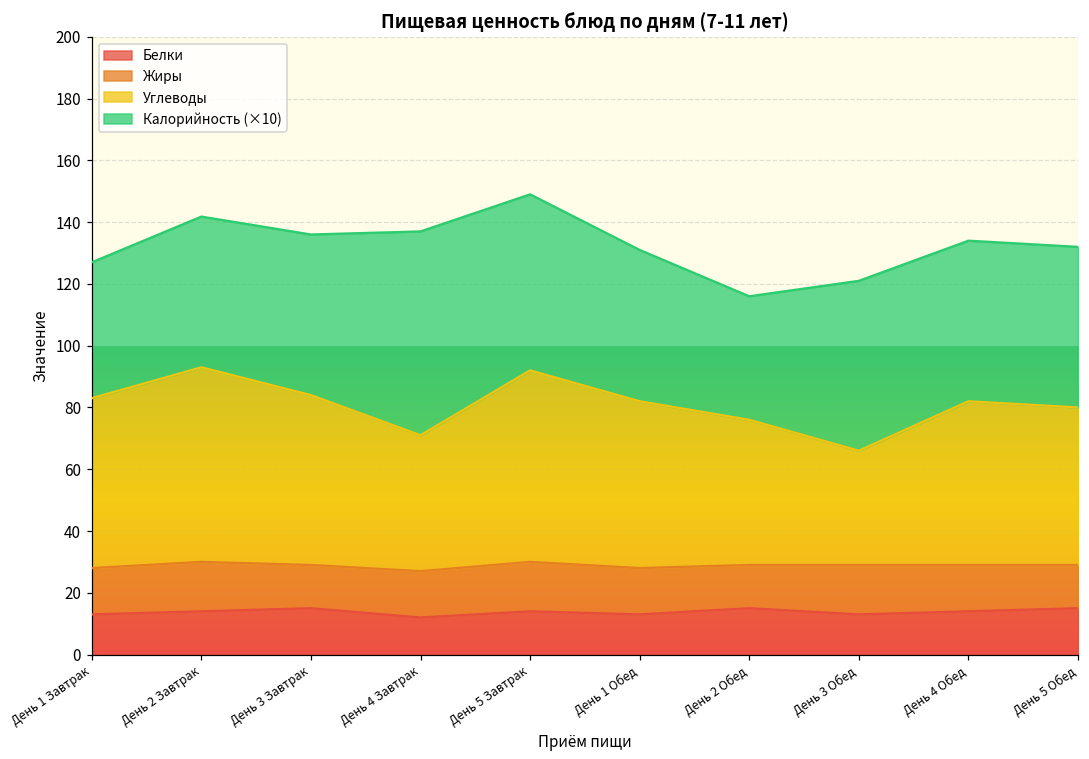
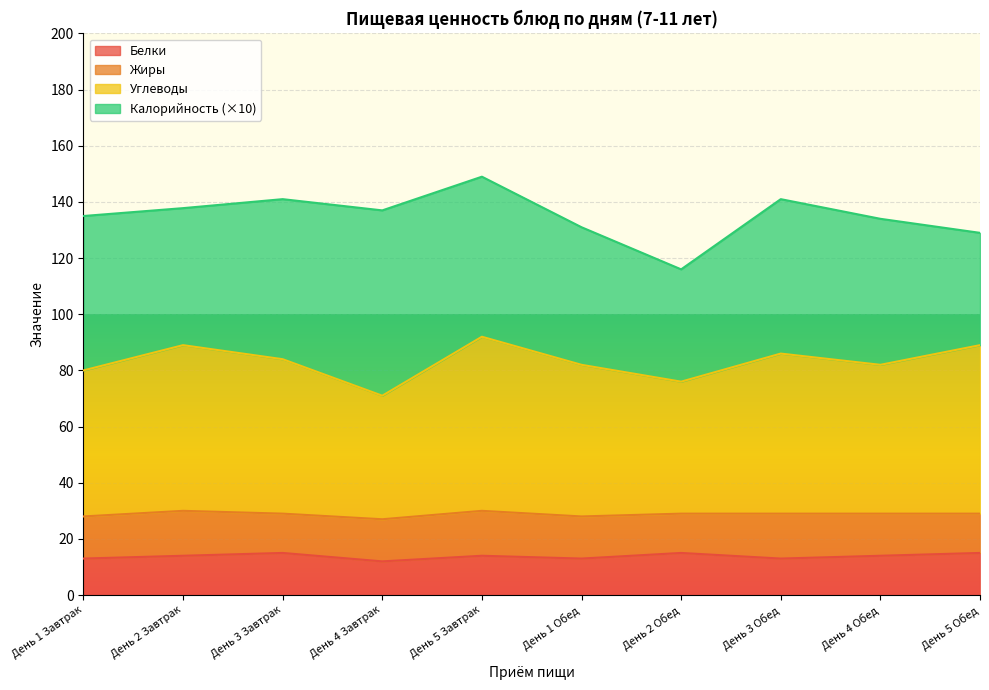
Углеводы, День 1 Завтрак: 55 -> 52
Калорийность (×10), День 1 Завтрак: 44 -> 55
Углеводы, День 2 Завтрак: 63 -> 59
Калорийность (×10), День 3 Завтрак: 52 -> 57
Углеводы, День 3 Обед: 37 -> 57
Углеводы, День 5 Обед: 51 -> 60
Калорийность (×10), День 5 Обед: 52 -> 40
